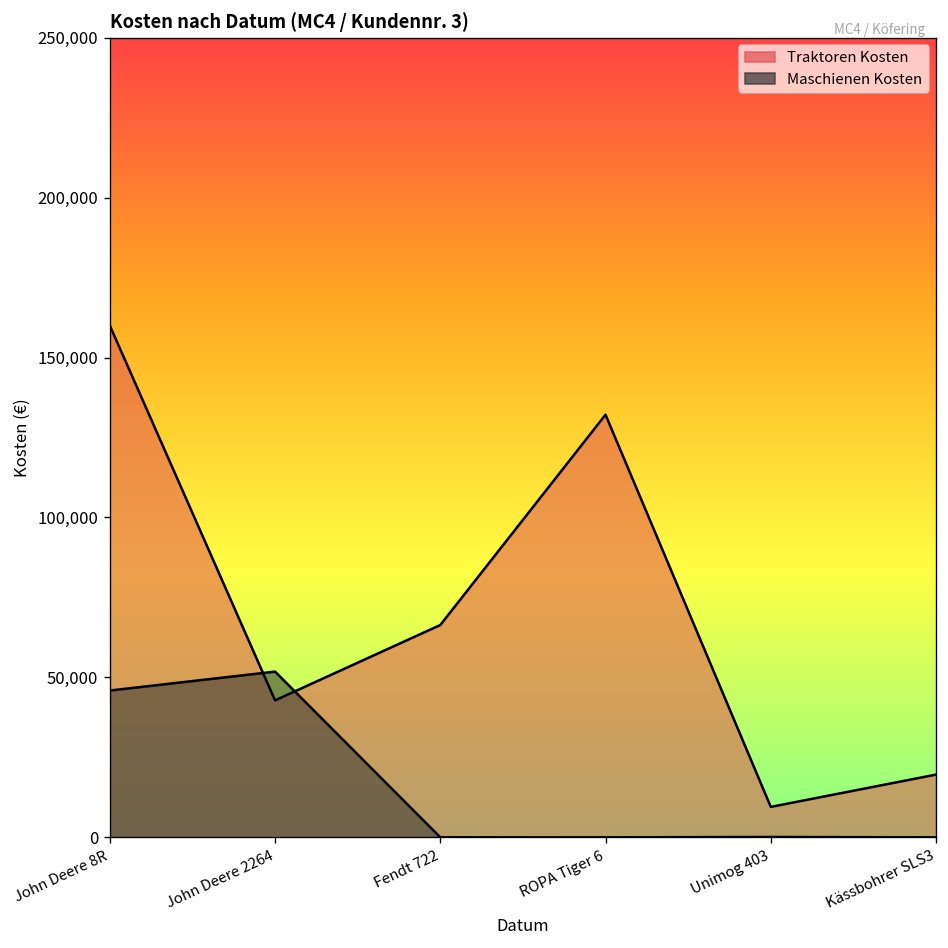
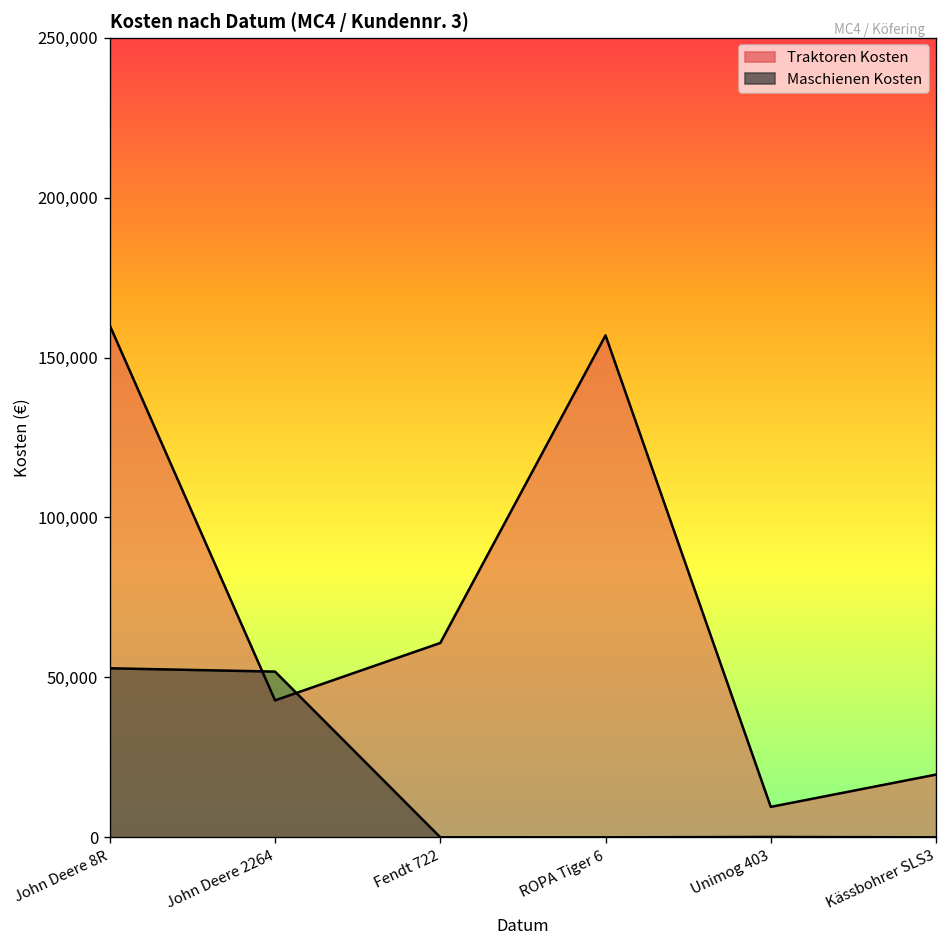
Maschienen Kosten, John Deere 8R: 46,000 -> 53,000
Traktoren Kosten, Fendt 722: 66,000 -> 61,000
Traktoren Kosten, ROPA Tiger 6: 132,000 -> 157,000
